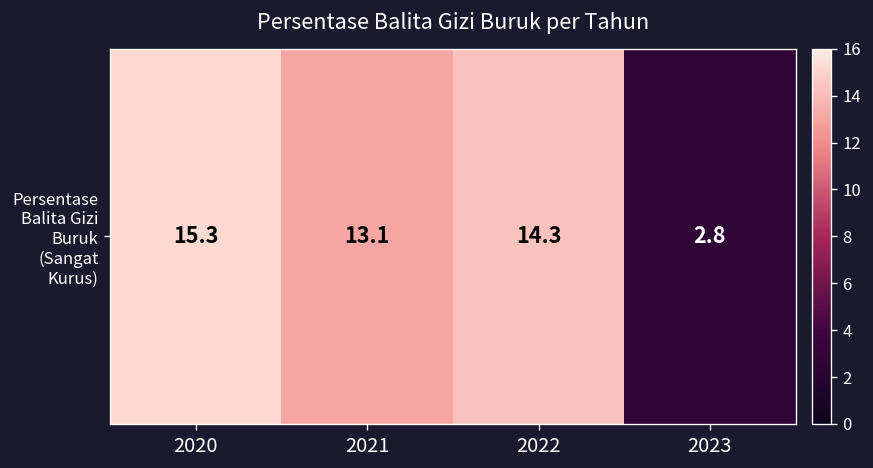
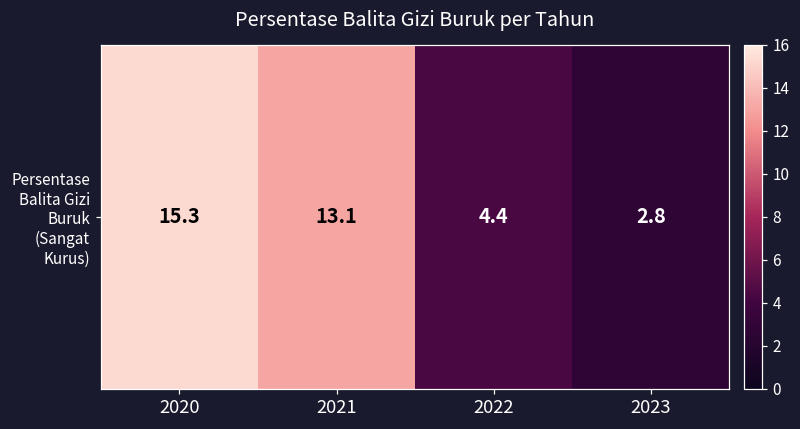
Persentase Balita Gizi Buruk (Sangat Kurus), 2022: 14.3 -> 4.4
